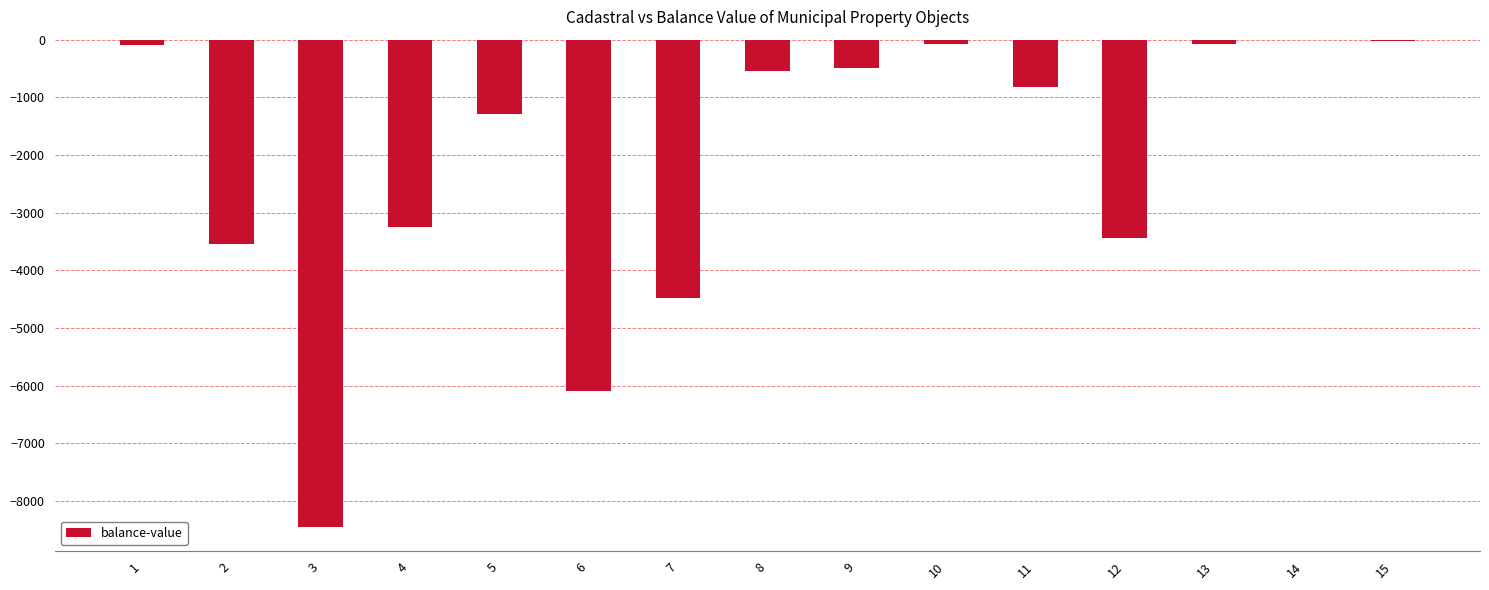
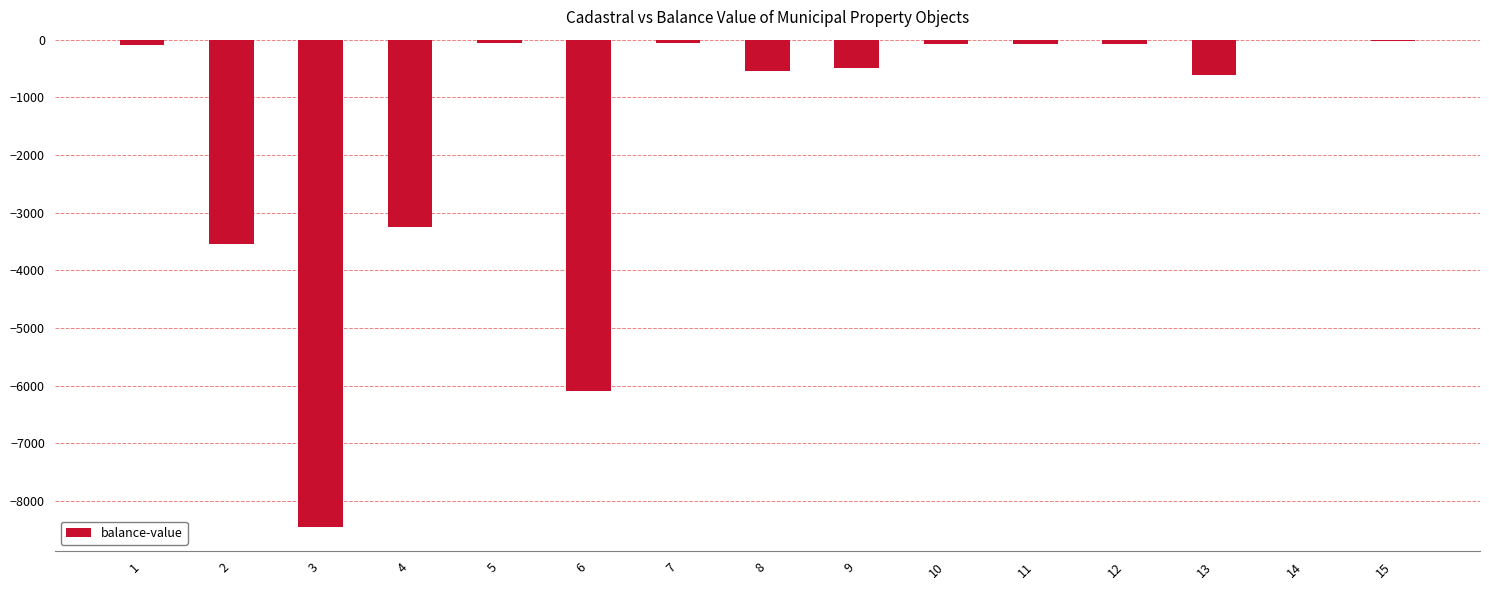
5: -1300 -> -100
7: -4500 -> -100
11: -800 -> -100
12: -3400 -> -100
13: -100 -> -600
